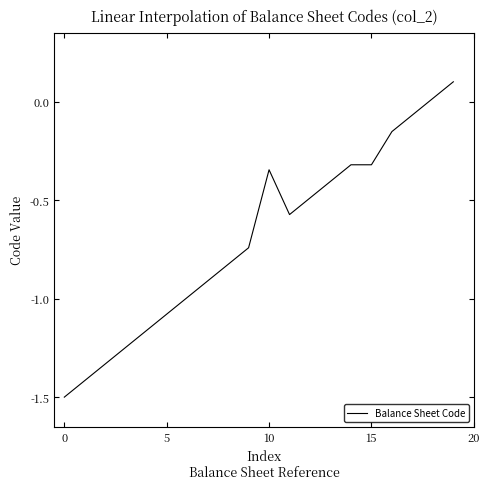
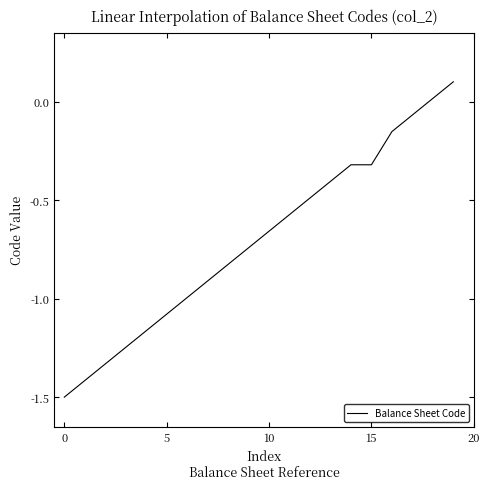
10: -0.35 -> -0.66
